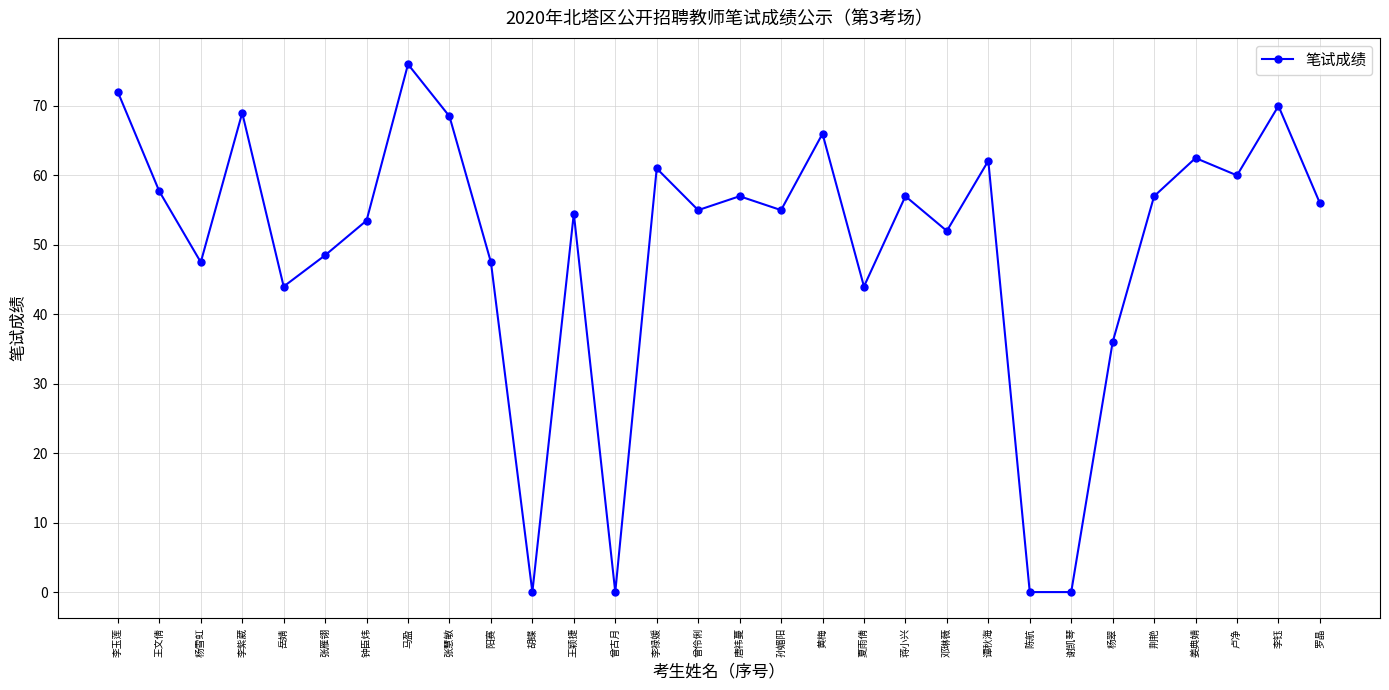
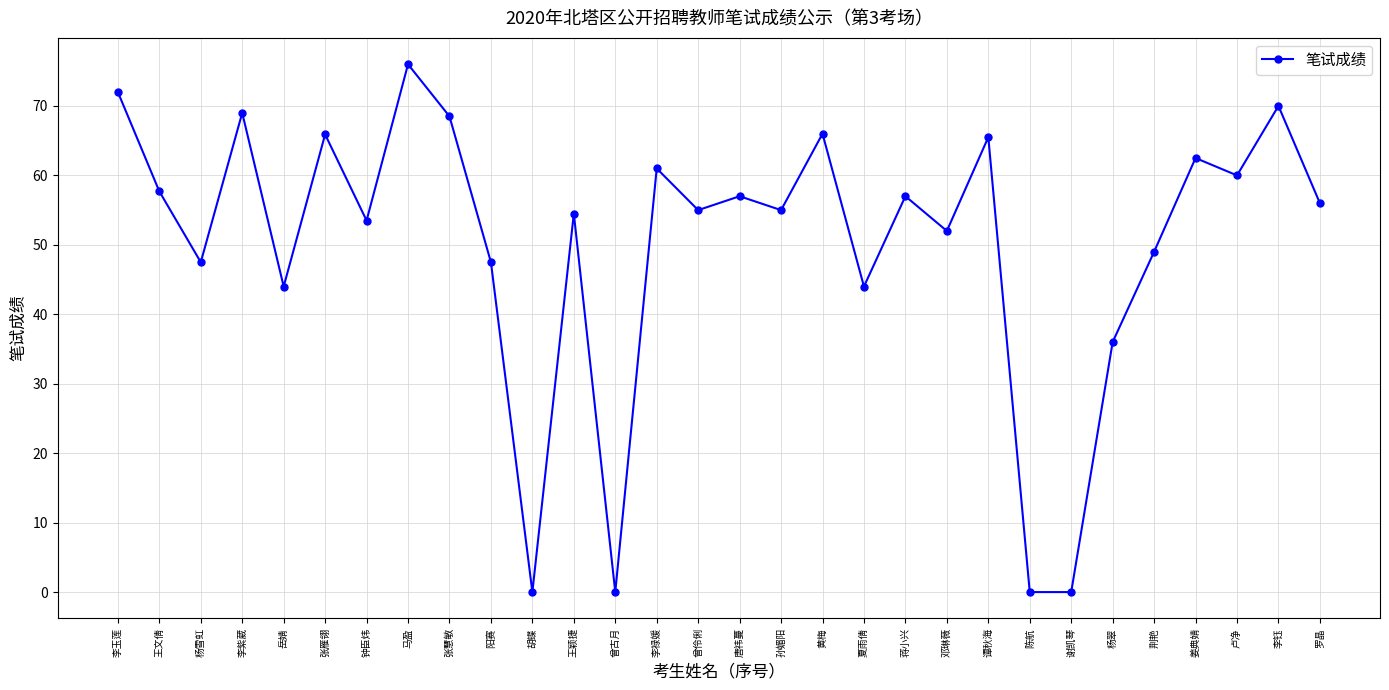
张雁翎: 49 -> 66
谭秋海: 62 -> 66
荆艳: 57 -> 49
